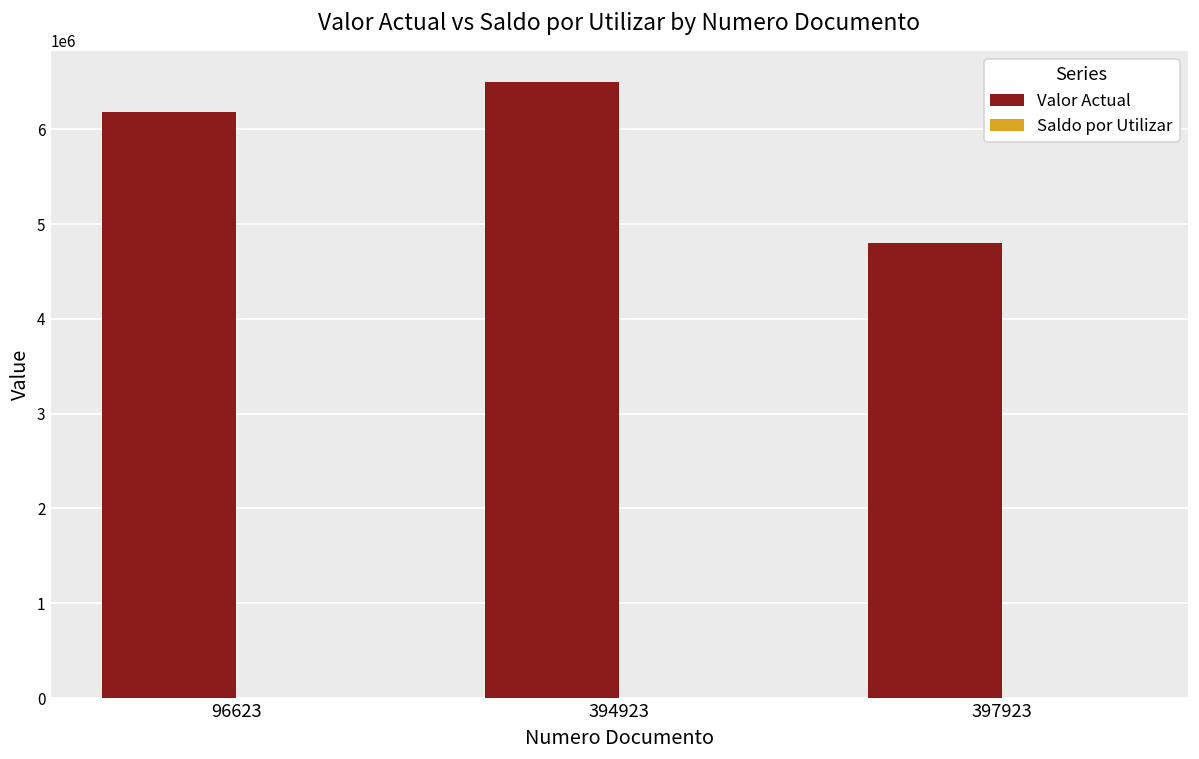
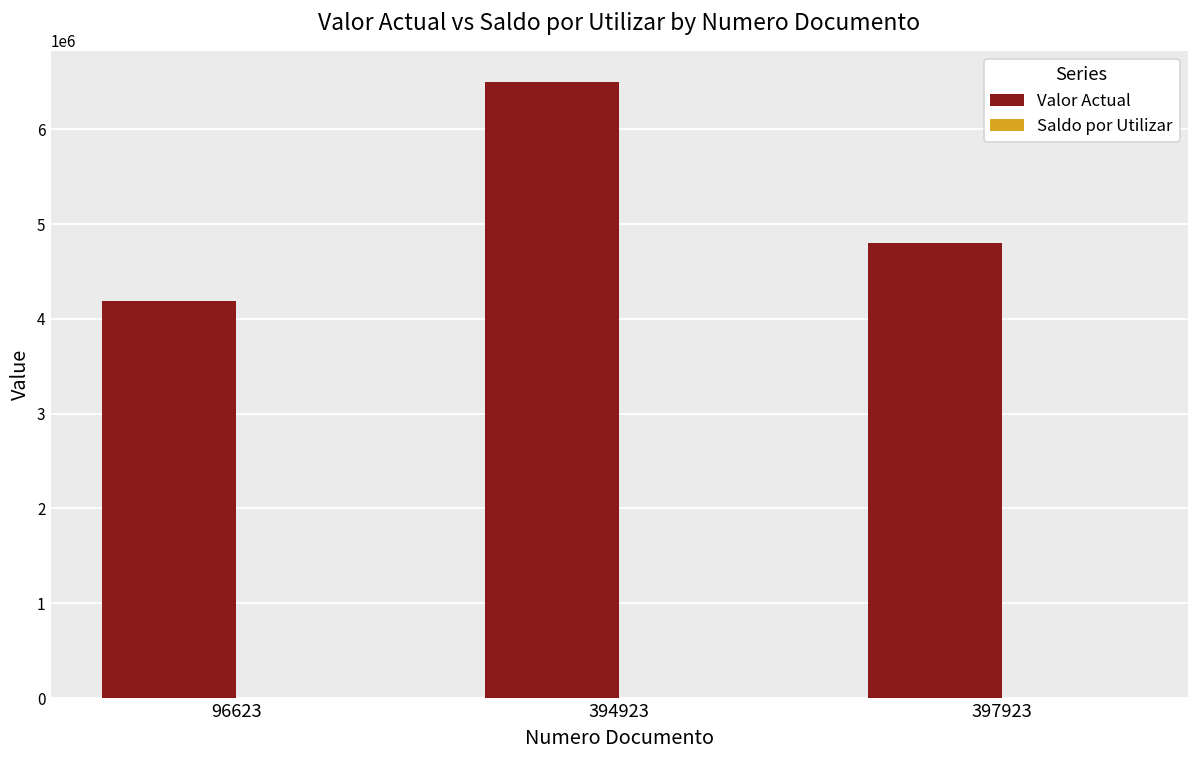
Valor Actual, 96623: 6200000 -> 4200000
